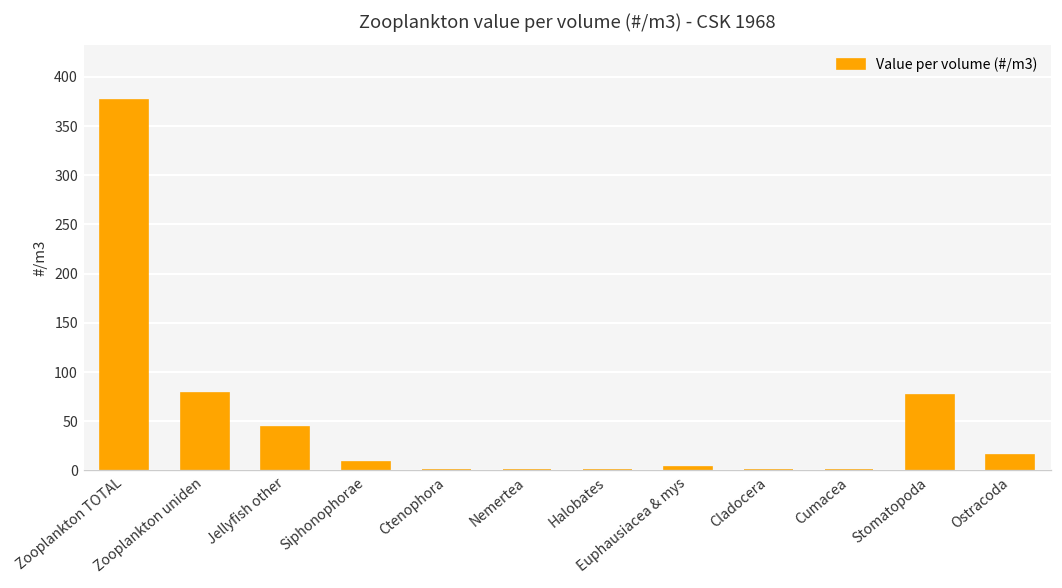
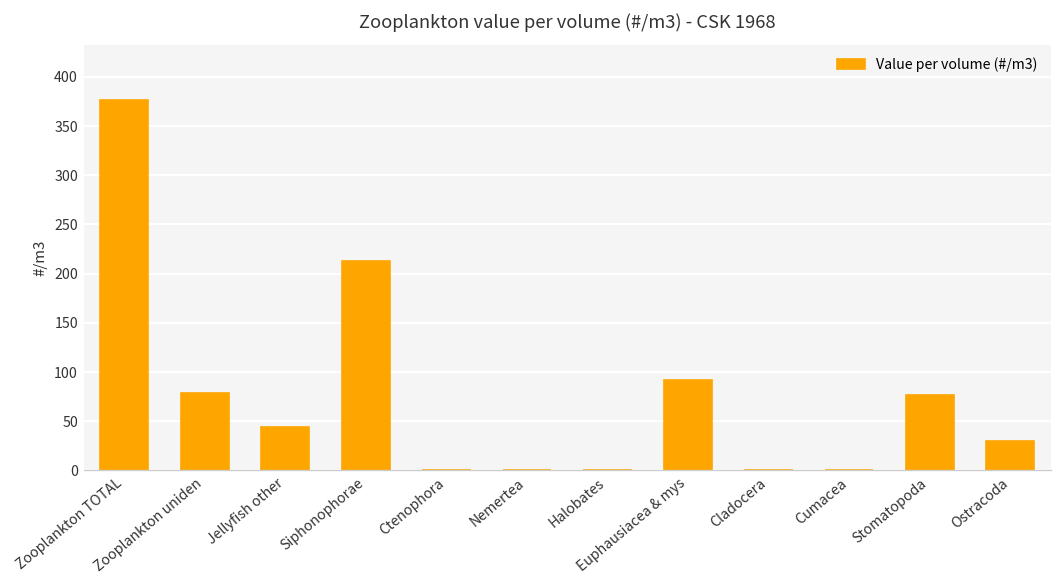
Siphonophorae: 10 -> 210
Euphausiacea & mys: 0 -> 90
Ostracoda: 20 -> 30
